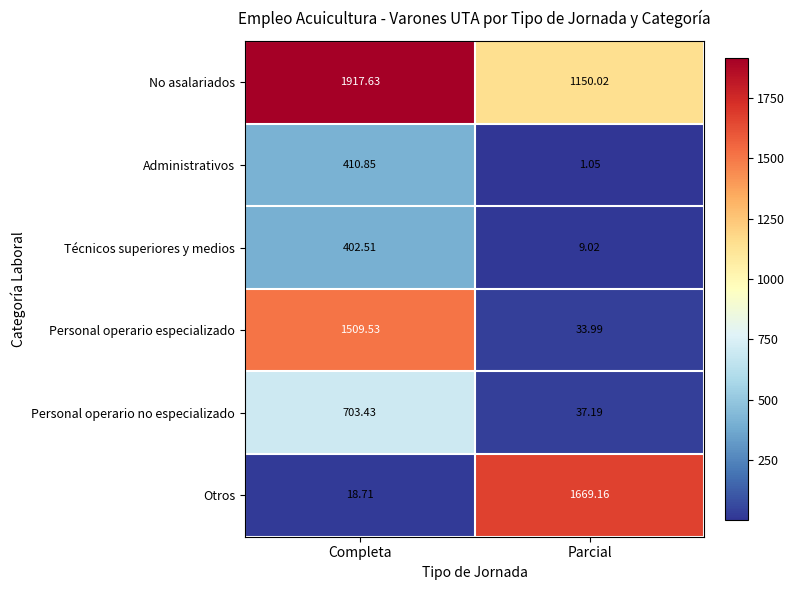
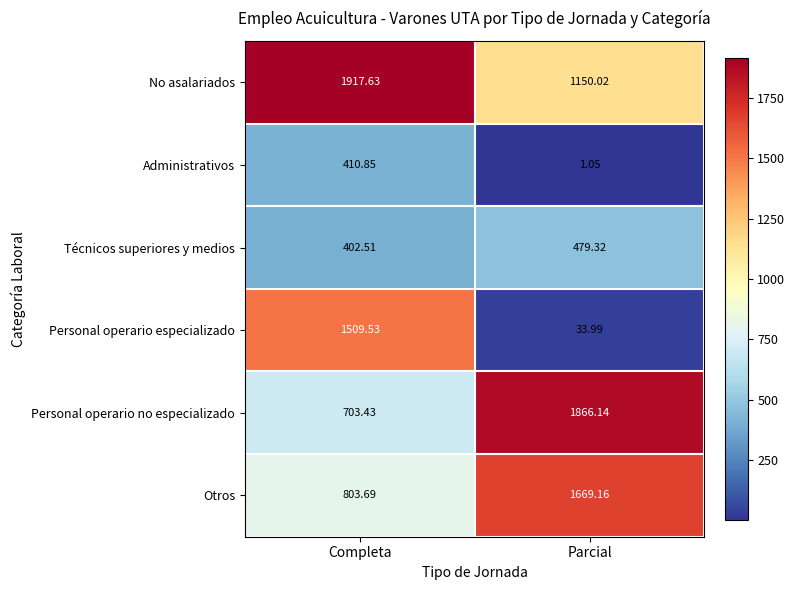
Técnicos superiores y medios, Parcial: 9.02 -> 479.32
Personal operario no especializado, Parcial: 37.19 -> 1866.14
Otros, Completa: 18.71 -> 803.69
